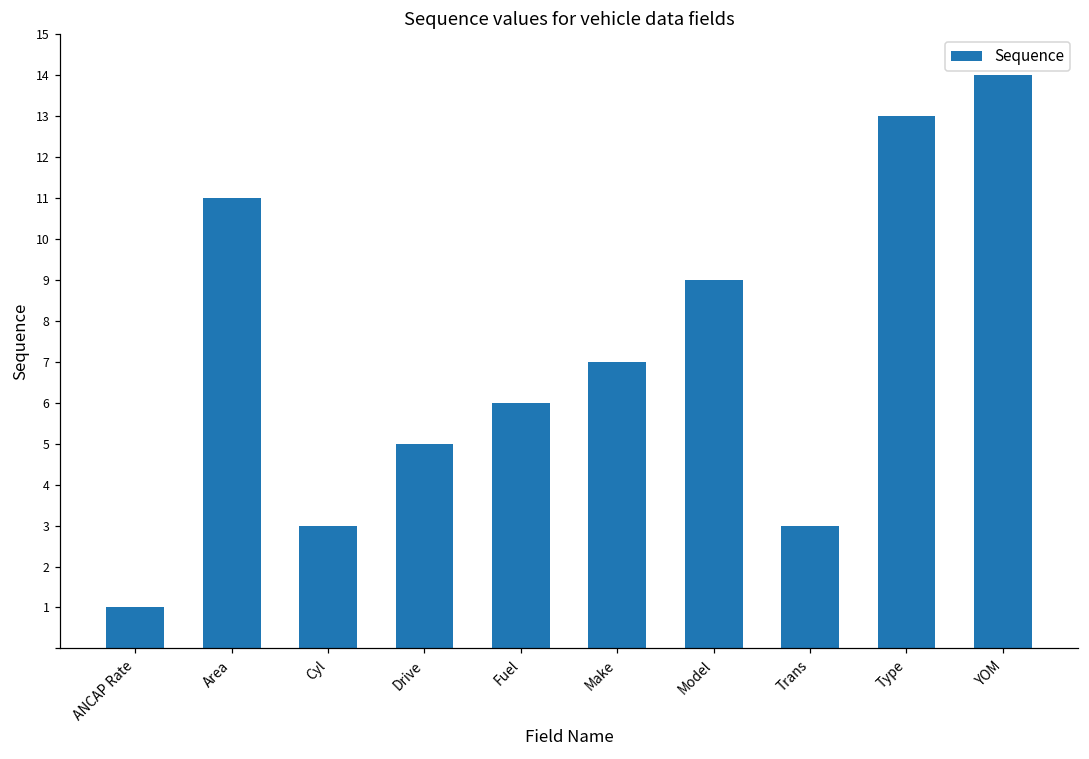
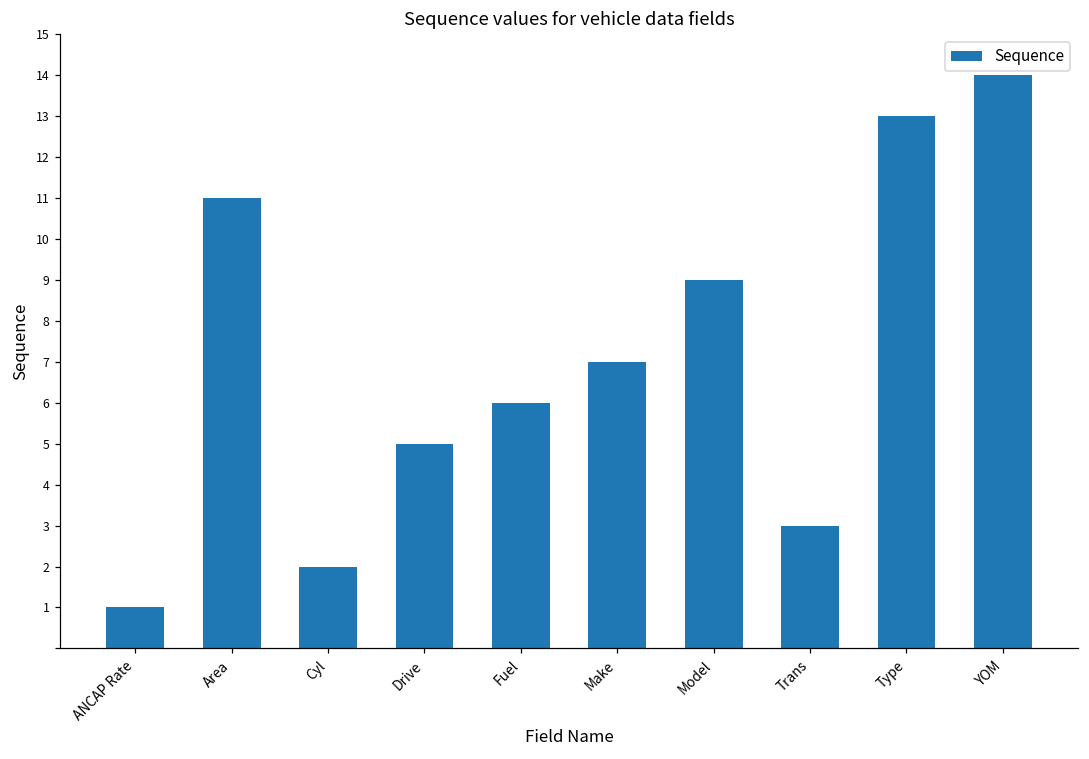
Cyl: 3 -> 2
